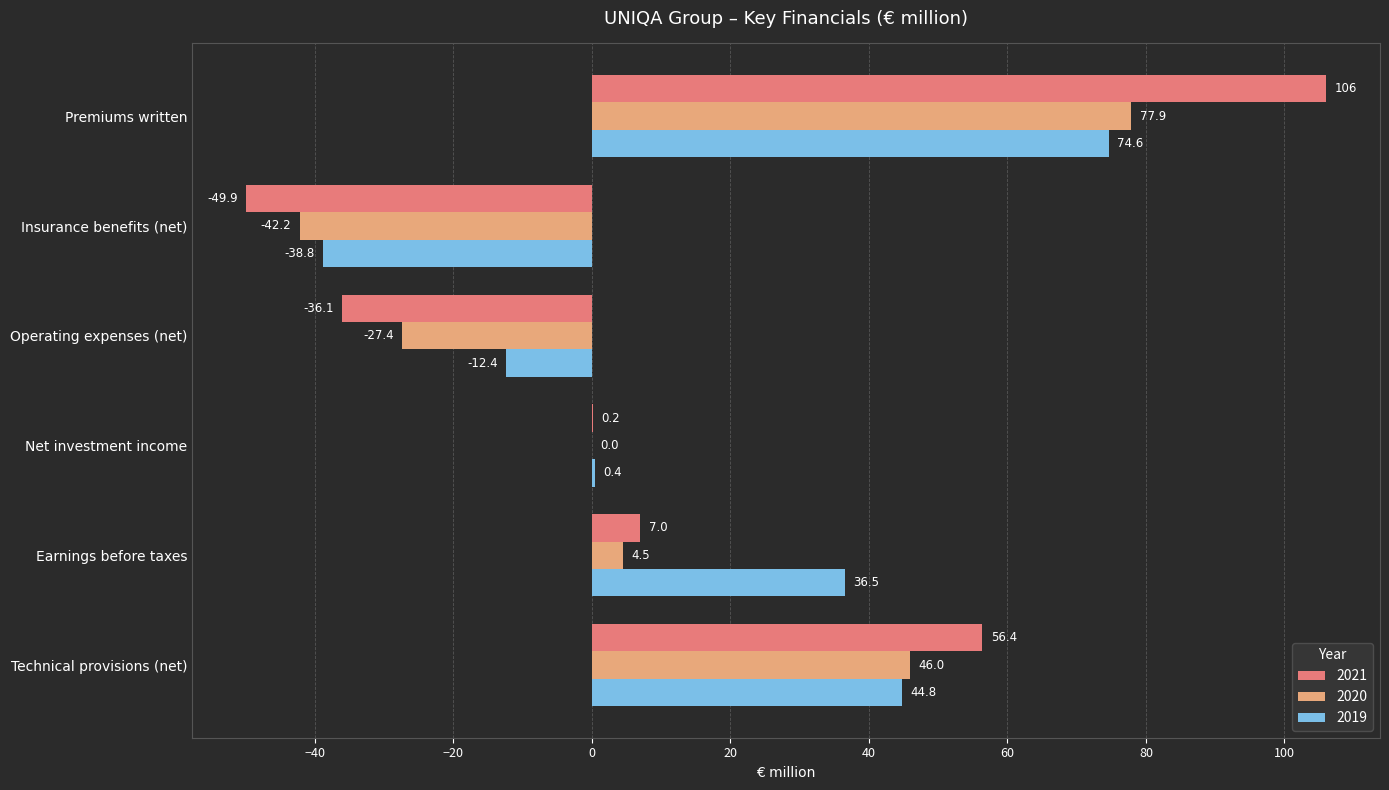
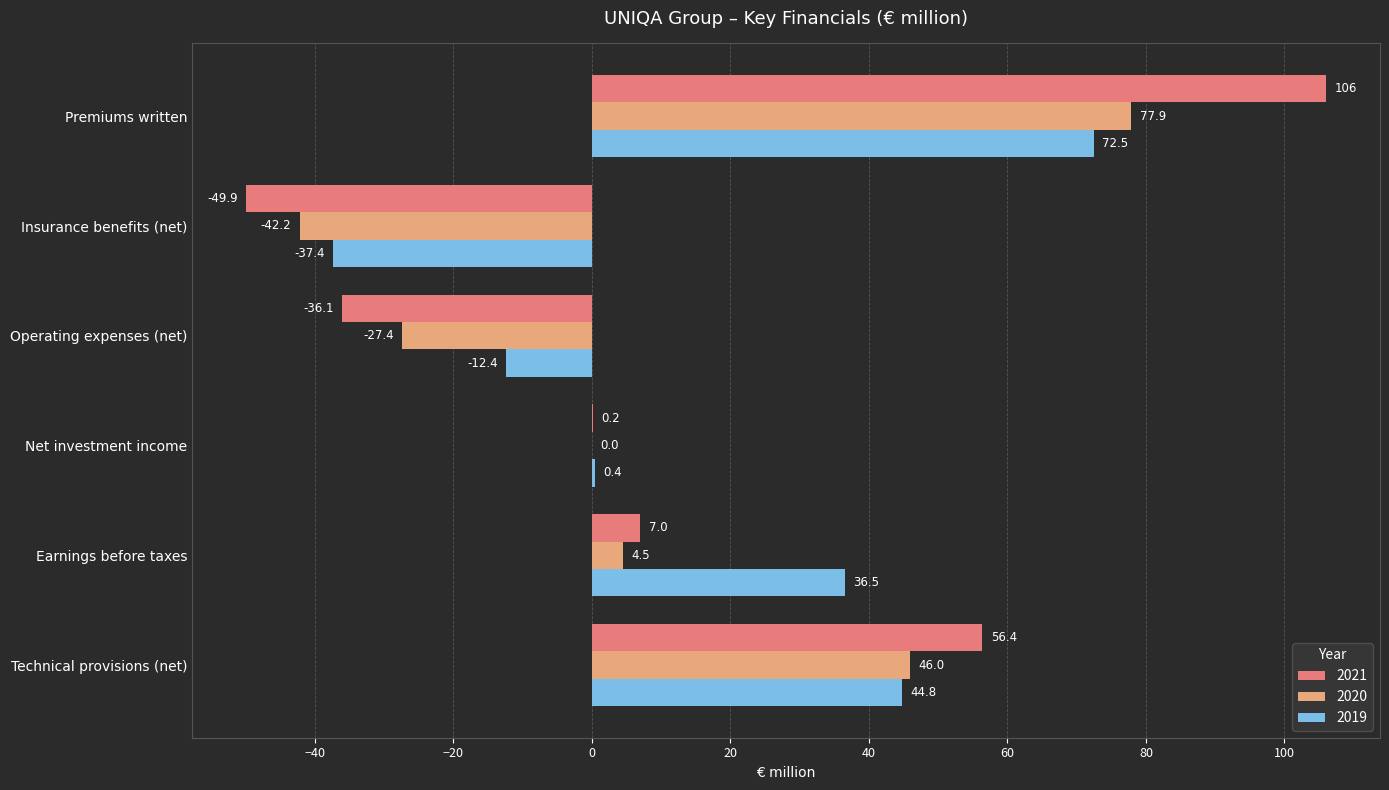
2019, Premiums written: 74.6 -> 72.5
2019, Insurance benefits (net): -38.8 -> -37.4
